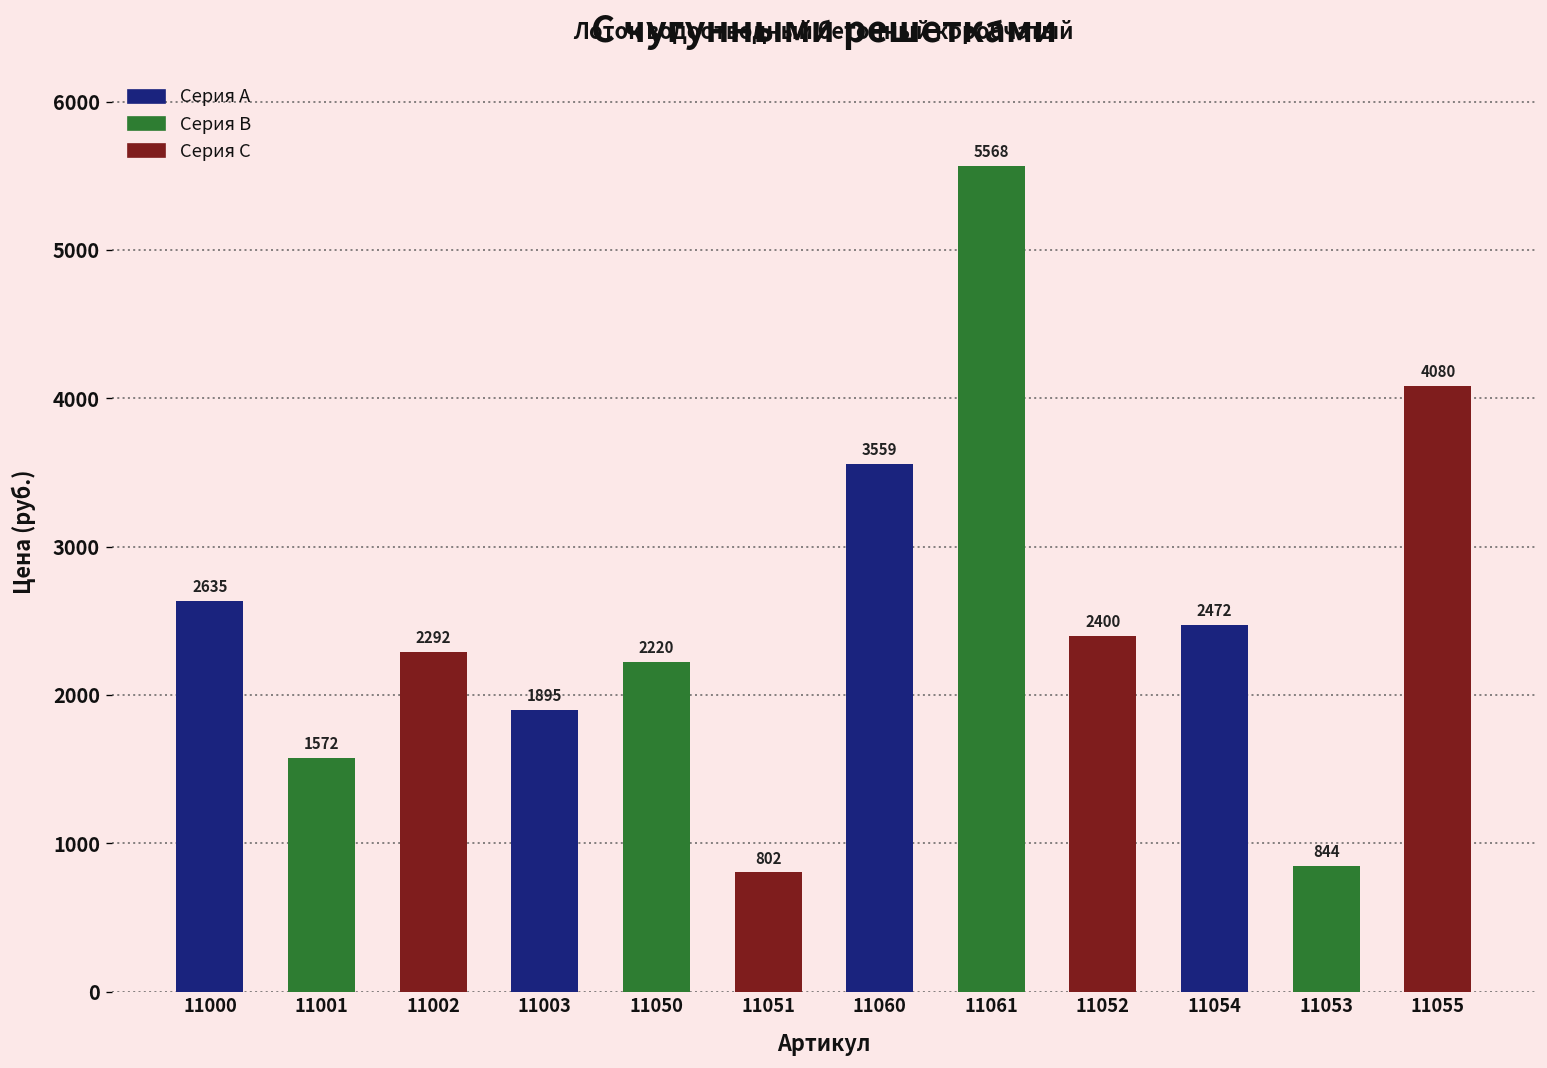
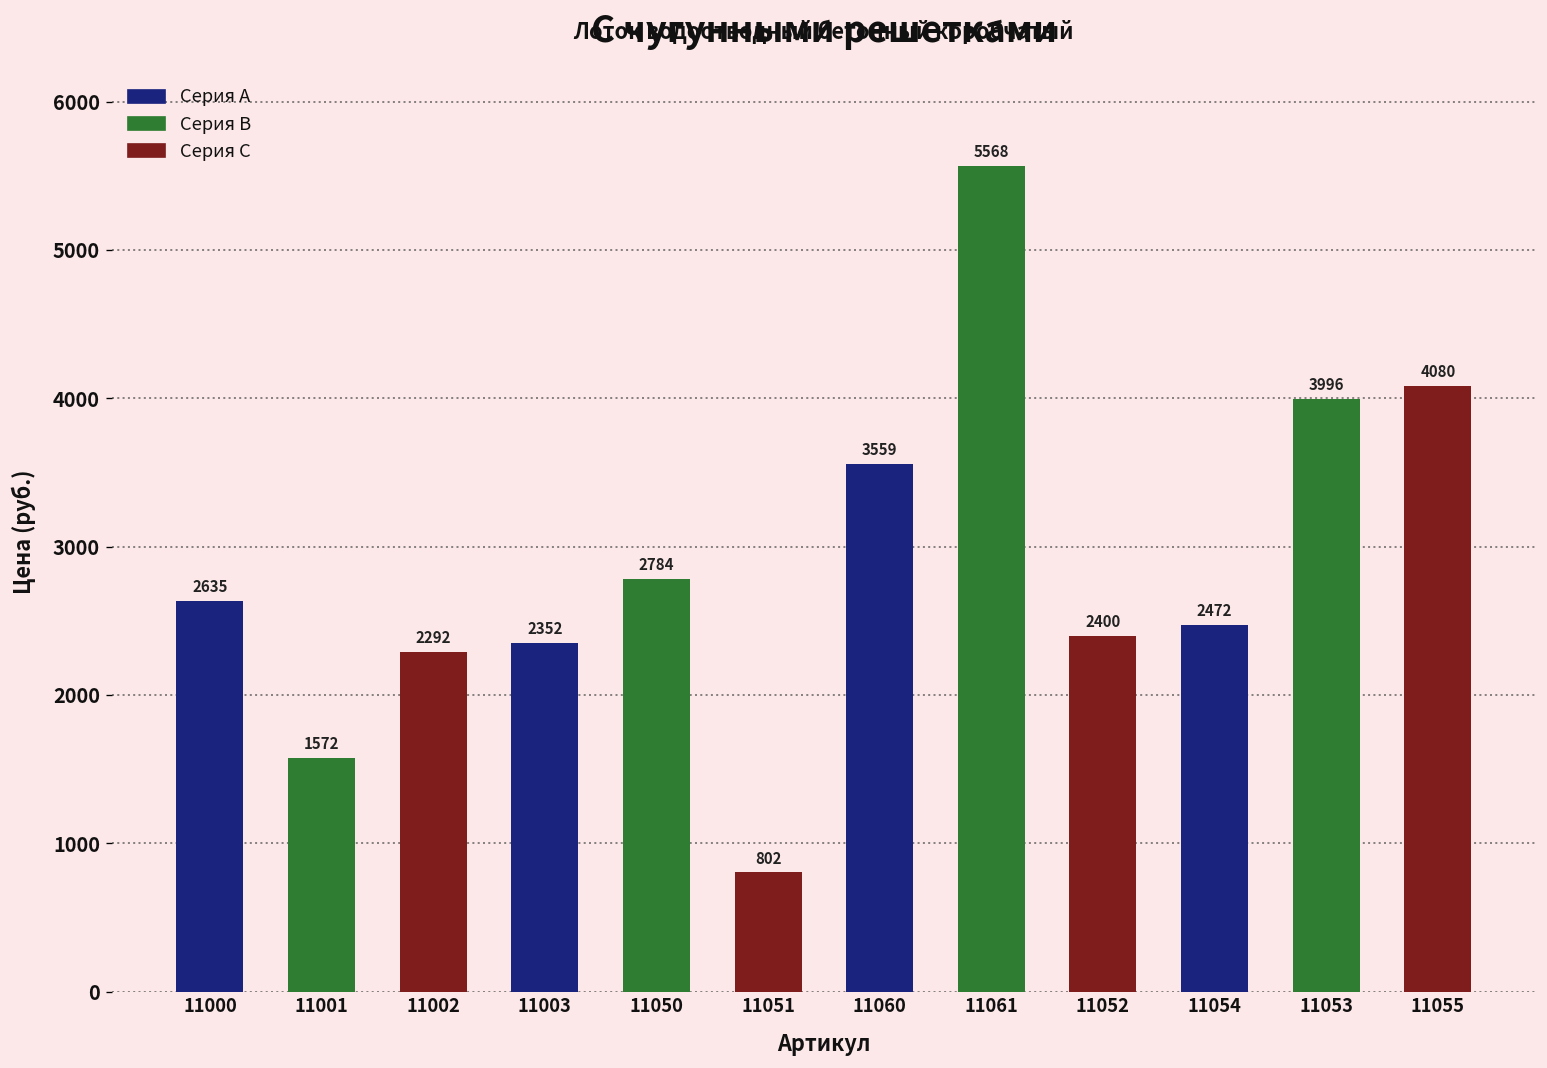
11003: 1895 -> 2352
11050: 2220 -> 2784
11053: 844 -> 3996
